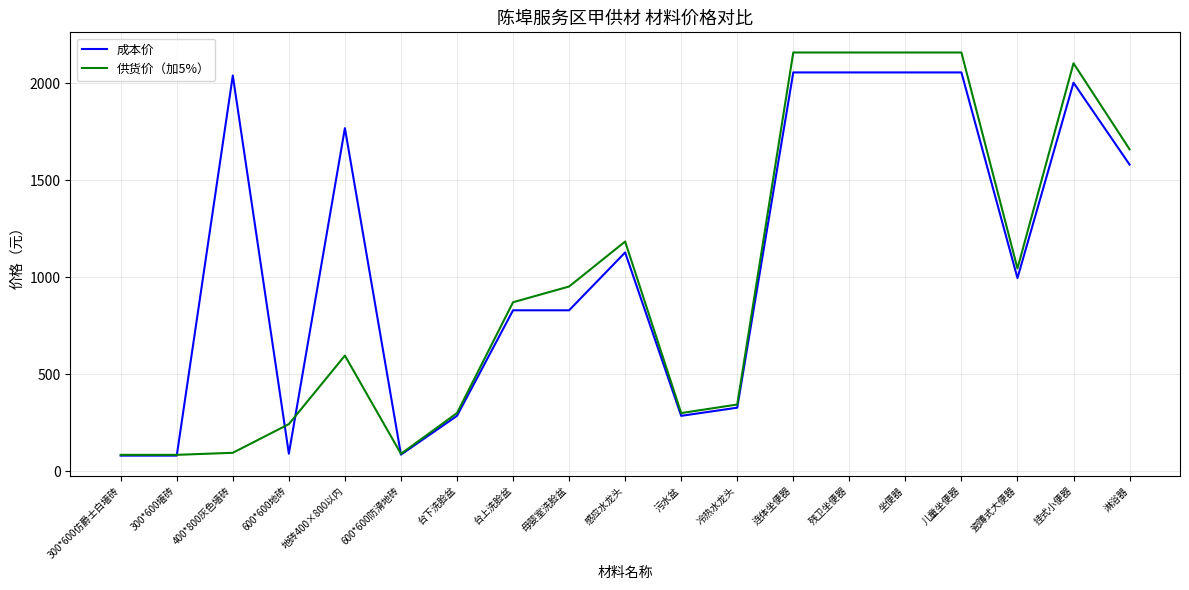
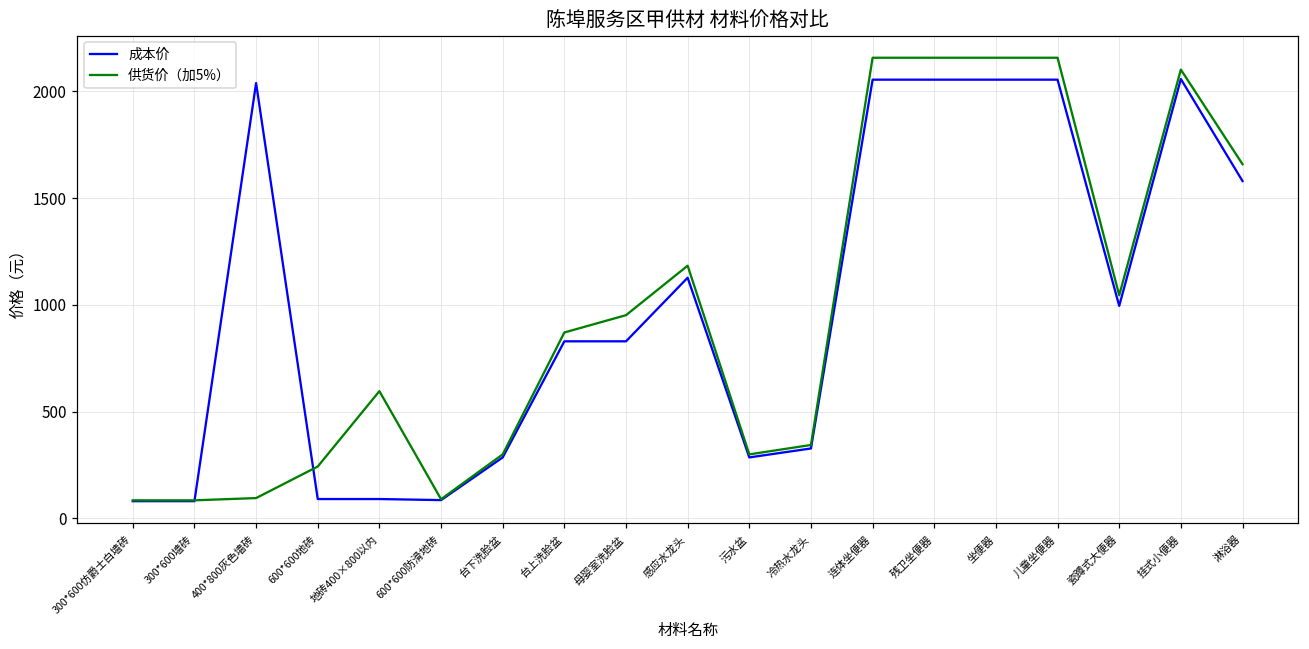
成本价, 地砖400×800以内: 1770 -> 90
成本价, 挂式小便器: 2000 -> 2060
